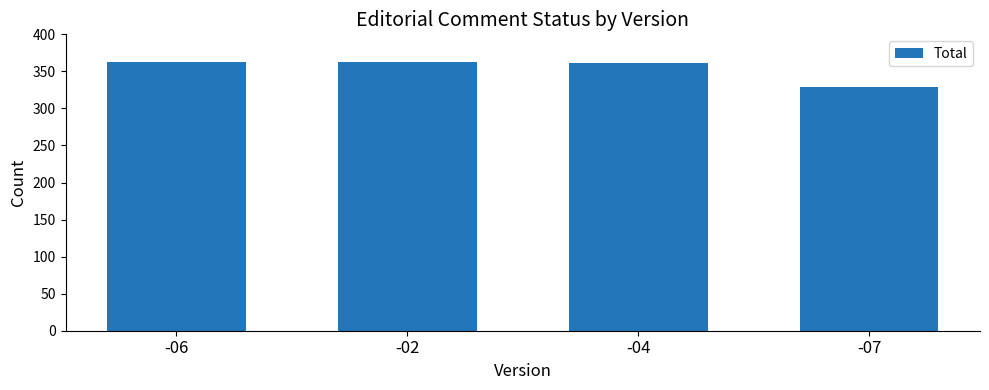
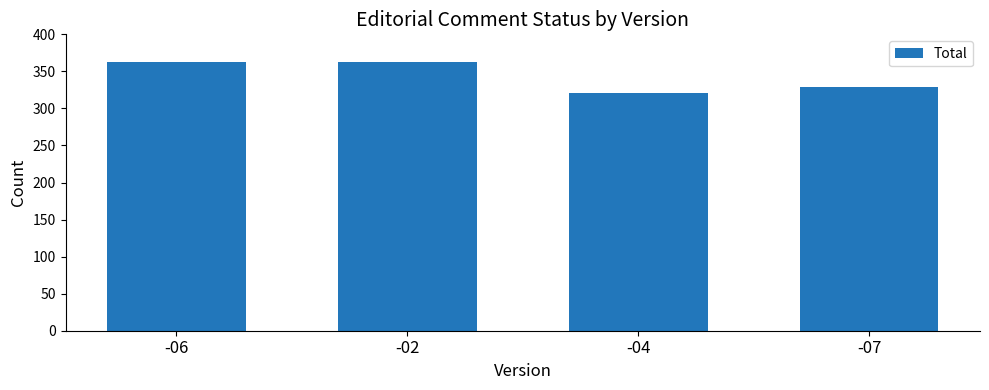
-04: 360 -> 320
